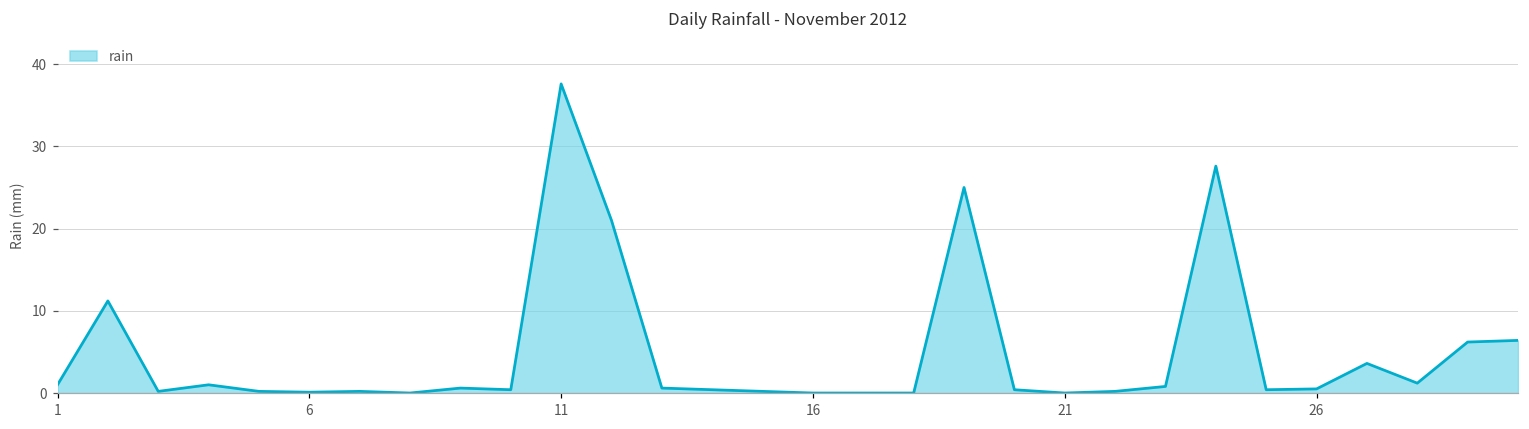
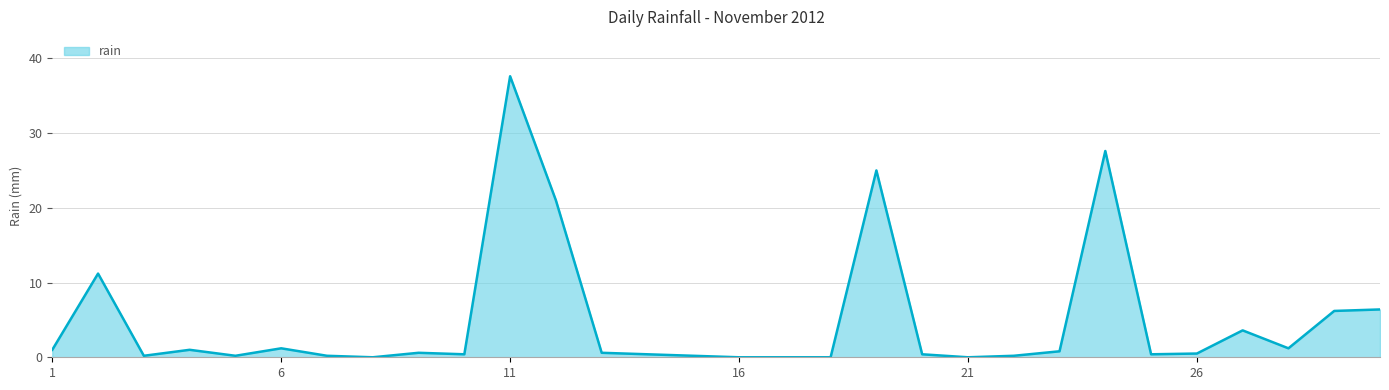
6: 0 -> 1
